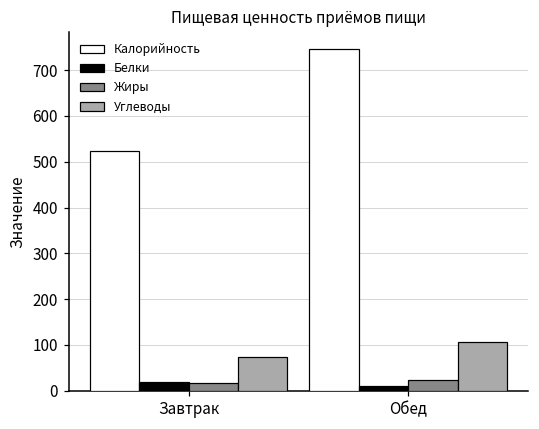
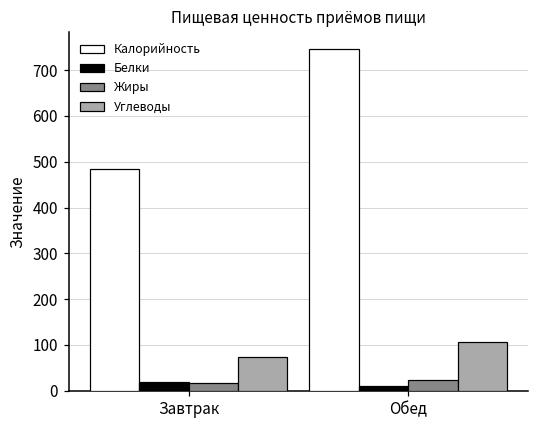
Калорийность, Завтрак: 520 -> 480
